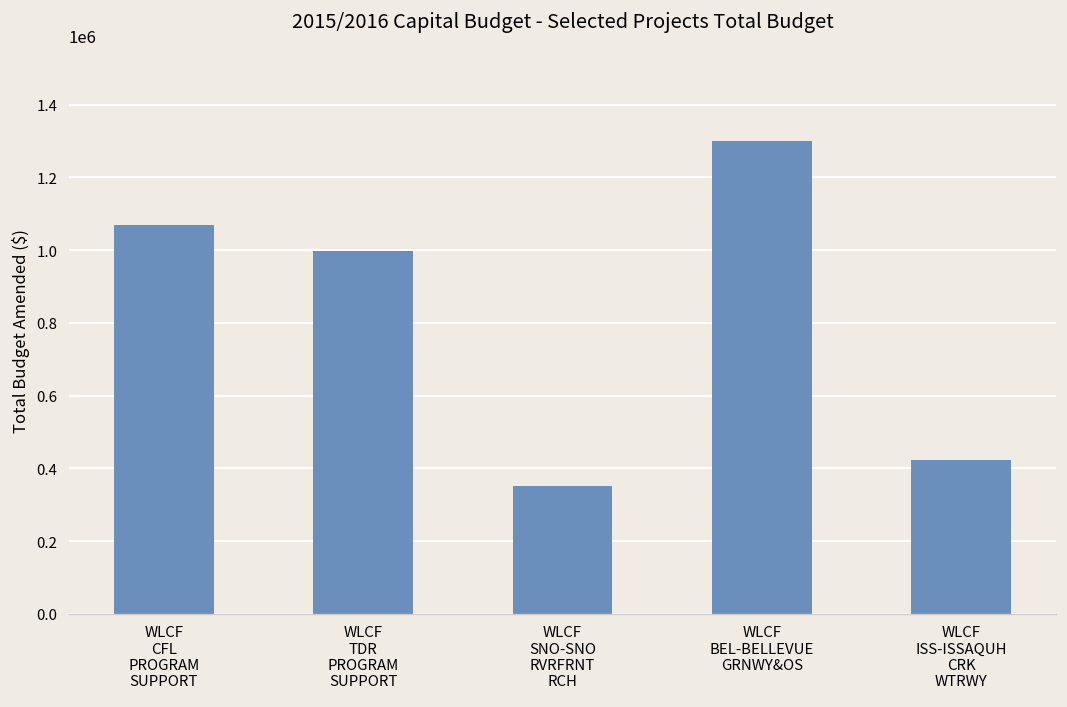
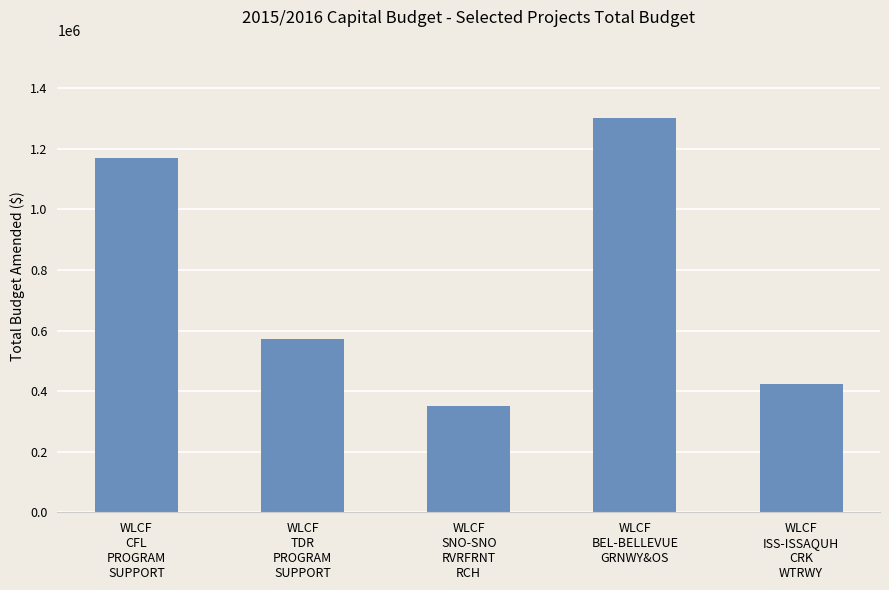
WLCF CFL PROGRAM SUPPORT: 1070000 -> 1170000
WLCF TDR PROGRAM SUPPORT: 1000000 -> 570000
